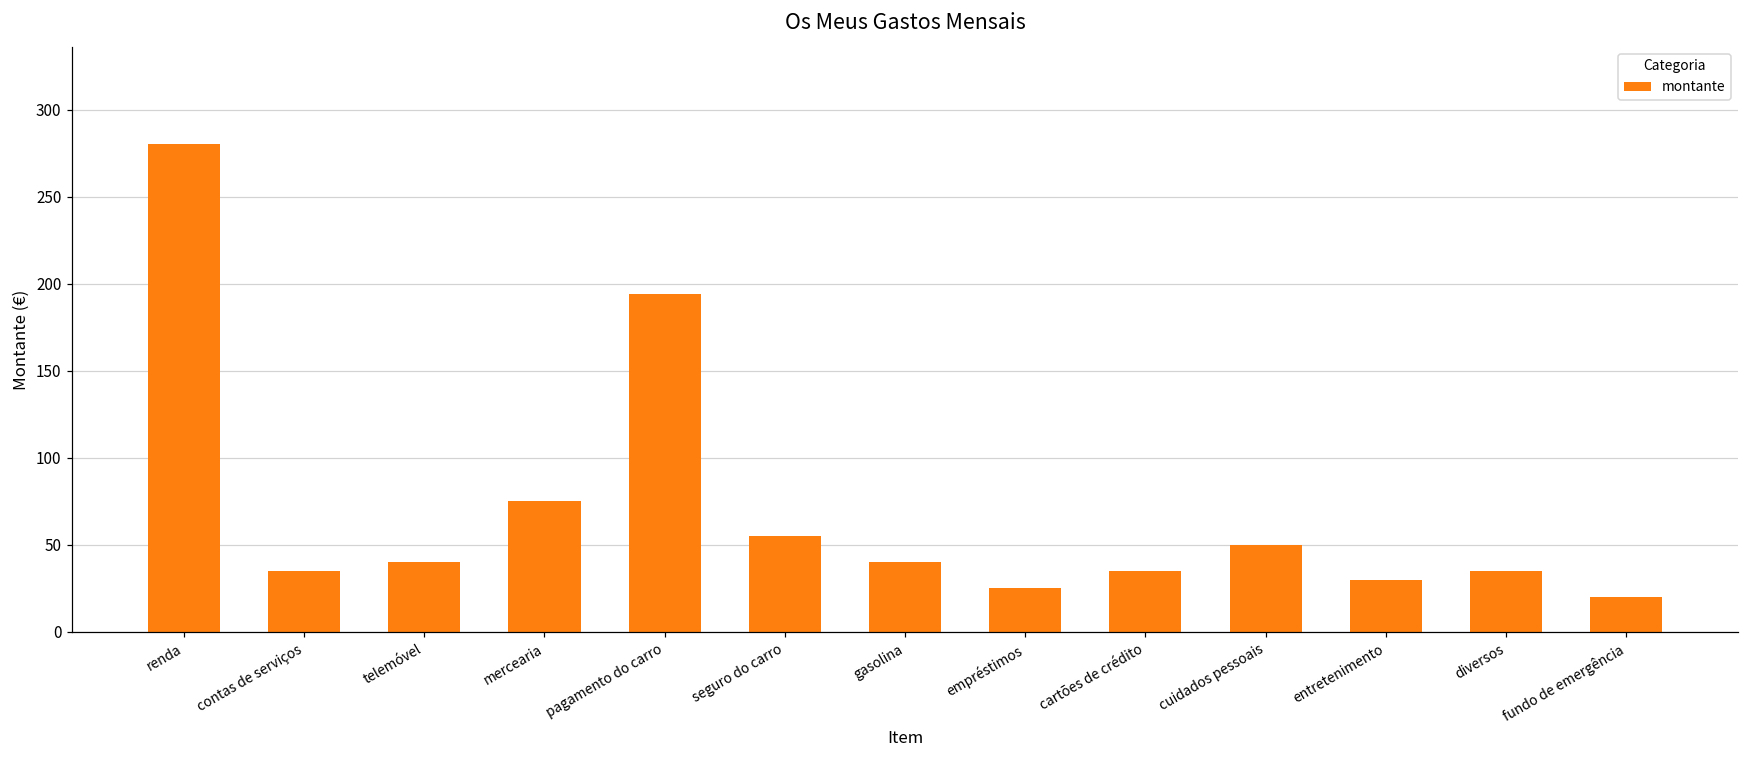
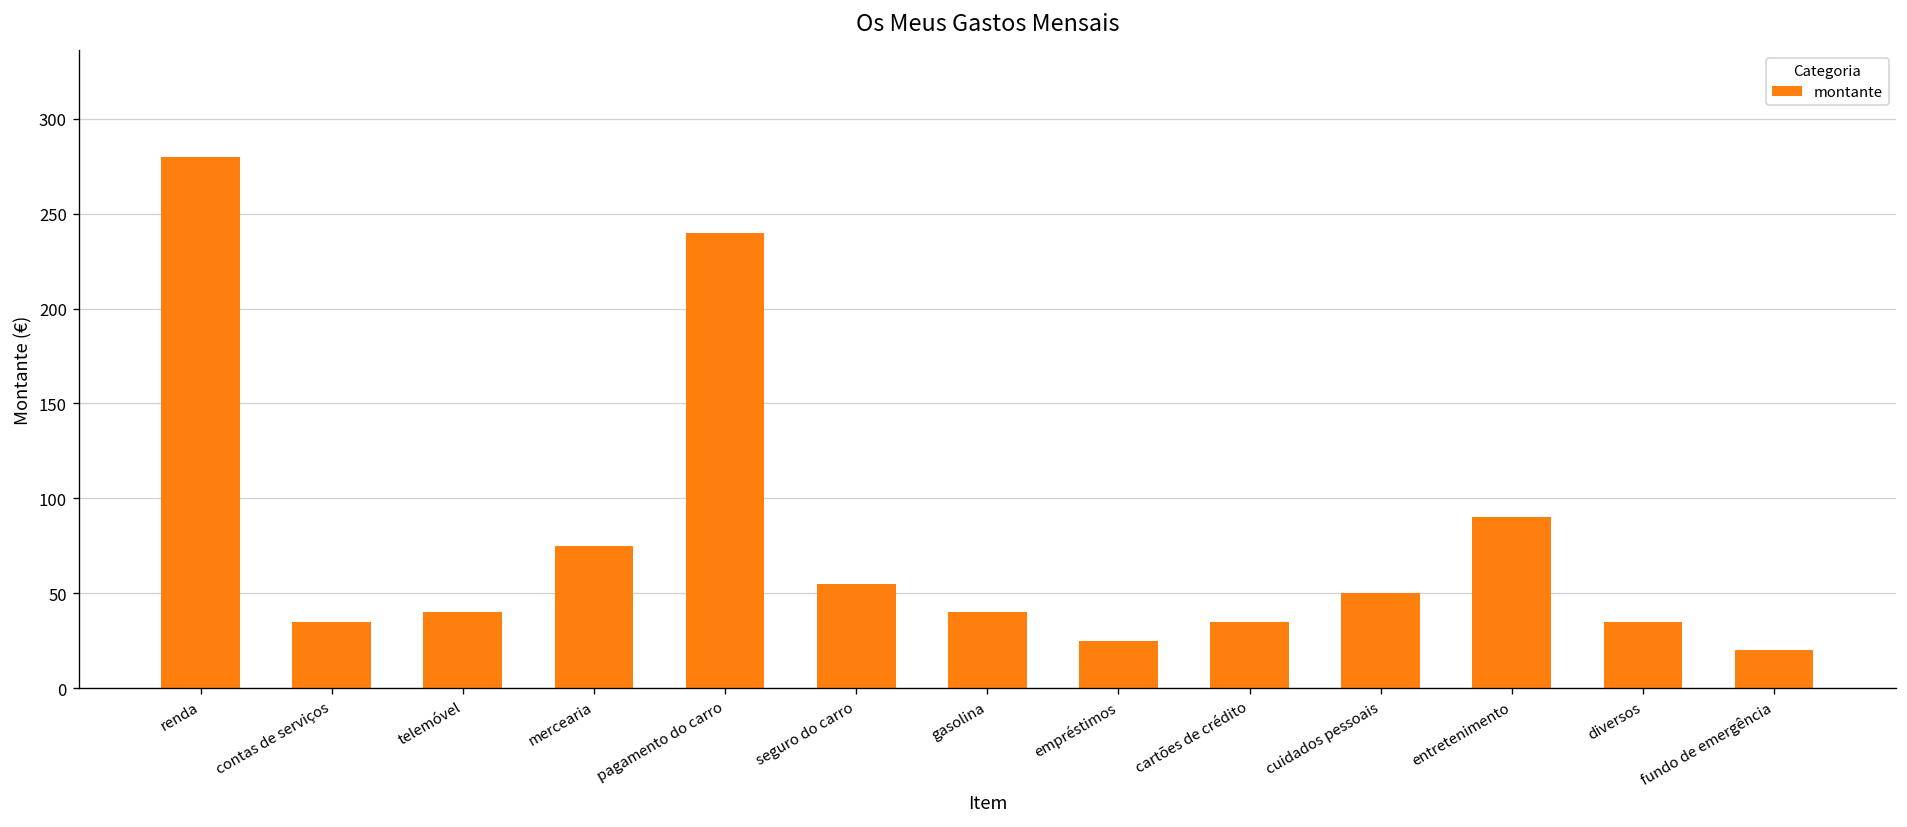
pagamento do carro: 194 -> 240
entretenimento: 30 -> 90
